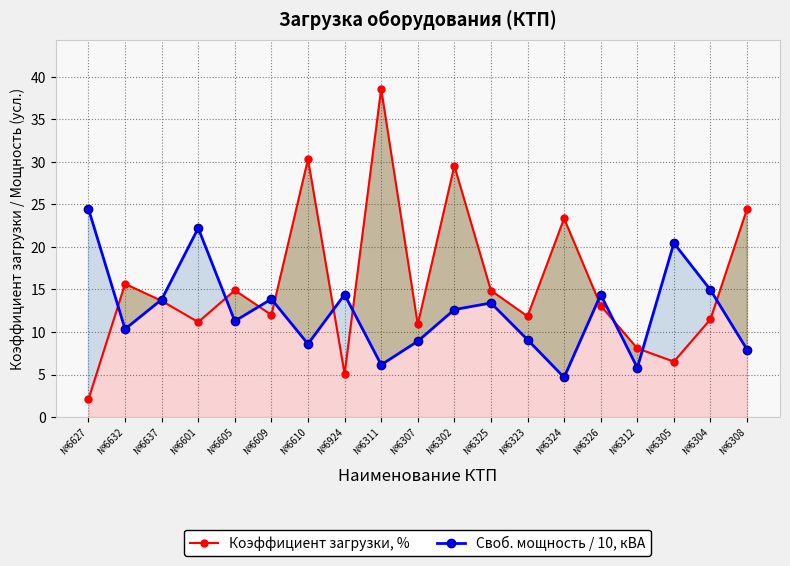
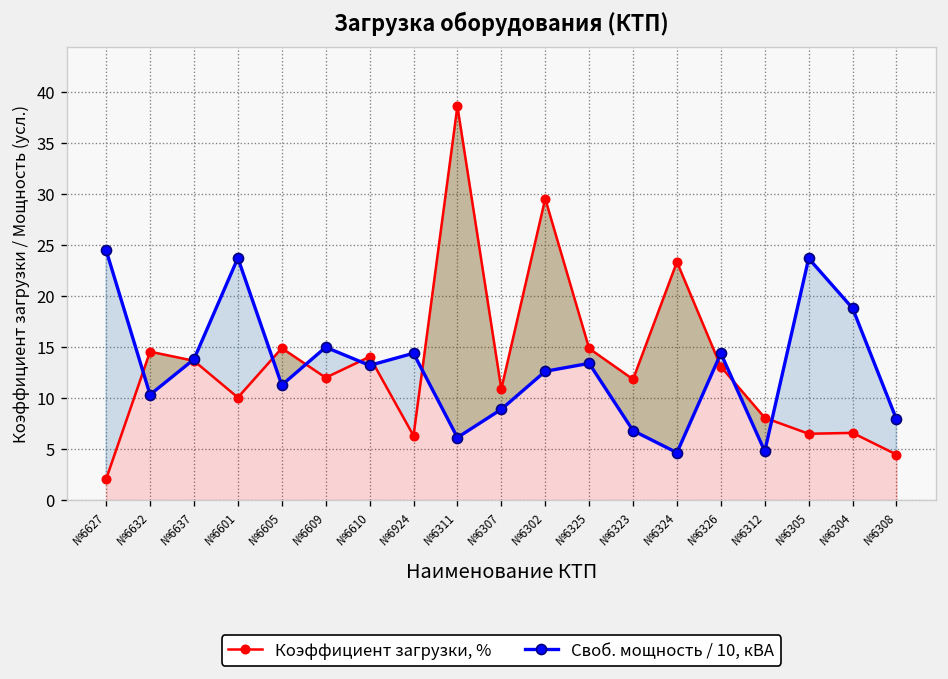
Коэффициент загрузки, %, №6632: 16 -> 15
Коэффициент загрузки, %, №6601: 11 -> 10
Своб. мощность / 10, кВА, №6601: 22 -> 24
Своб. мощность / 10, кВА, №6609: 14 -> 15
Коэффициент загрузки, %, №6610: 30 -> 14
Своб. мощность / 10, кВА, №6610: 9 -> 13
Коэффициент загрузки, %, №6924: 5 -> 6
Своб. мощность / 10, кВА, №6323: 9 -> 7
Своб. мощность / 10, кВА, №6312: 6 -> 5
Своб. мощность / 10, кВА, №6305: 20 -> 24
Коэффициент загрузки, %, №6304: 12 -> 7
Своб. мощность / 10, кВА, №6304: 15 -> 19
Коэффициент загрузки, %, №6308: 24 -> 4
